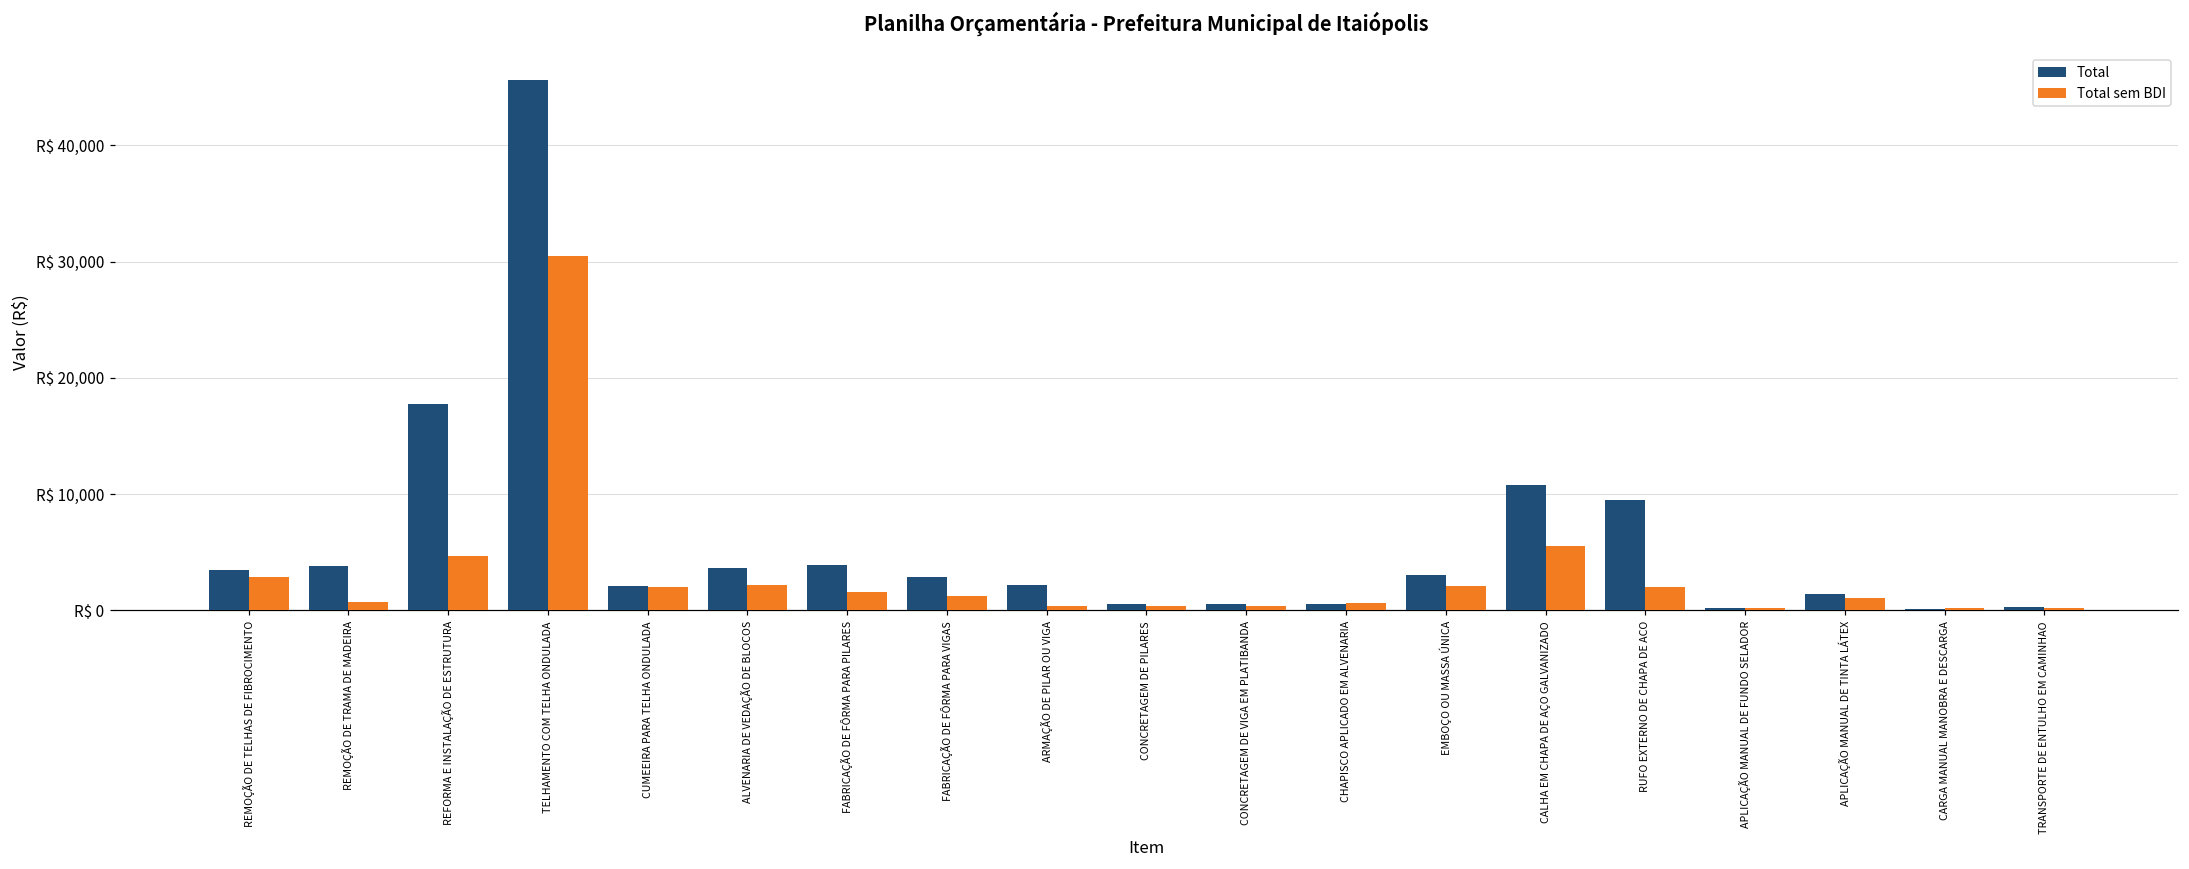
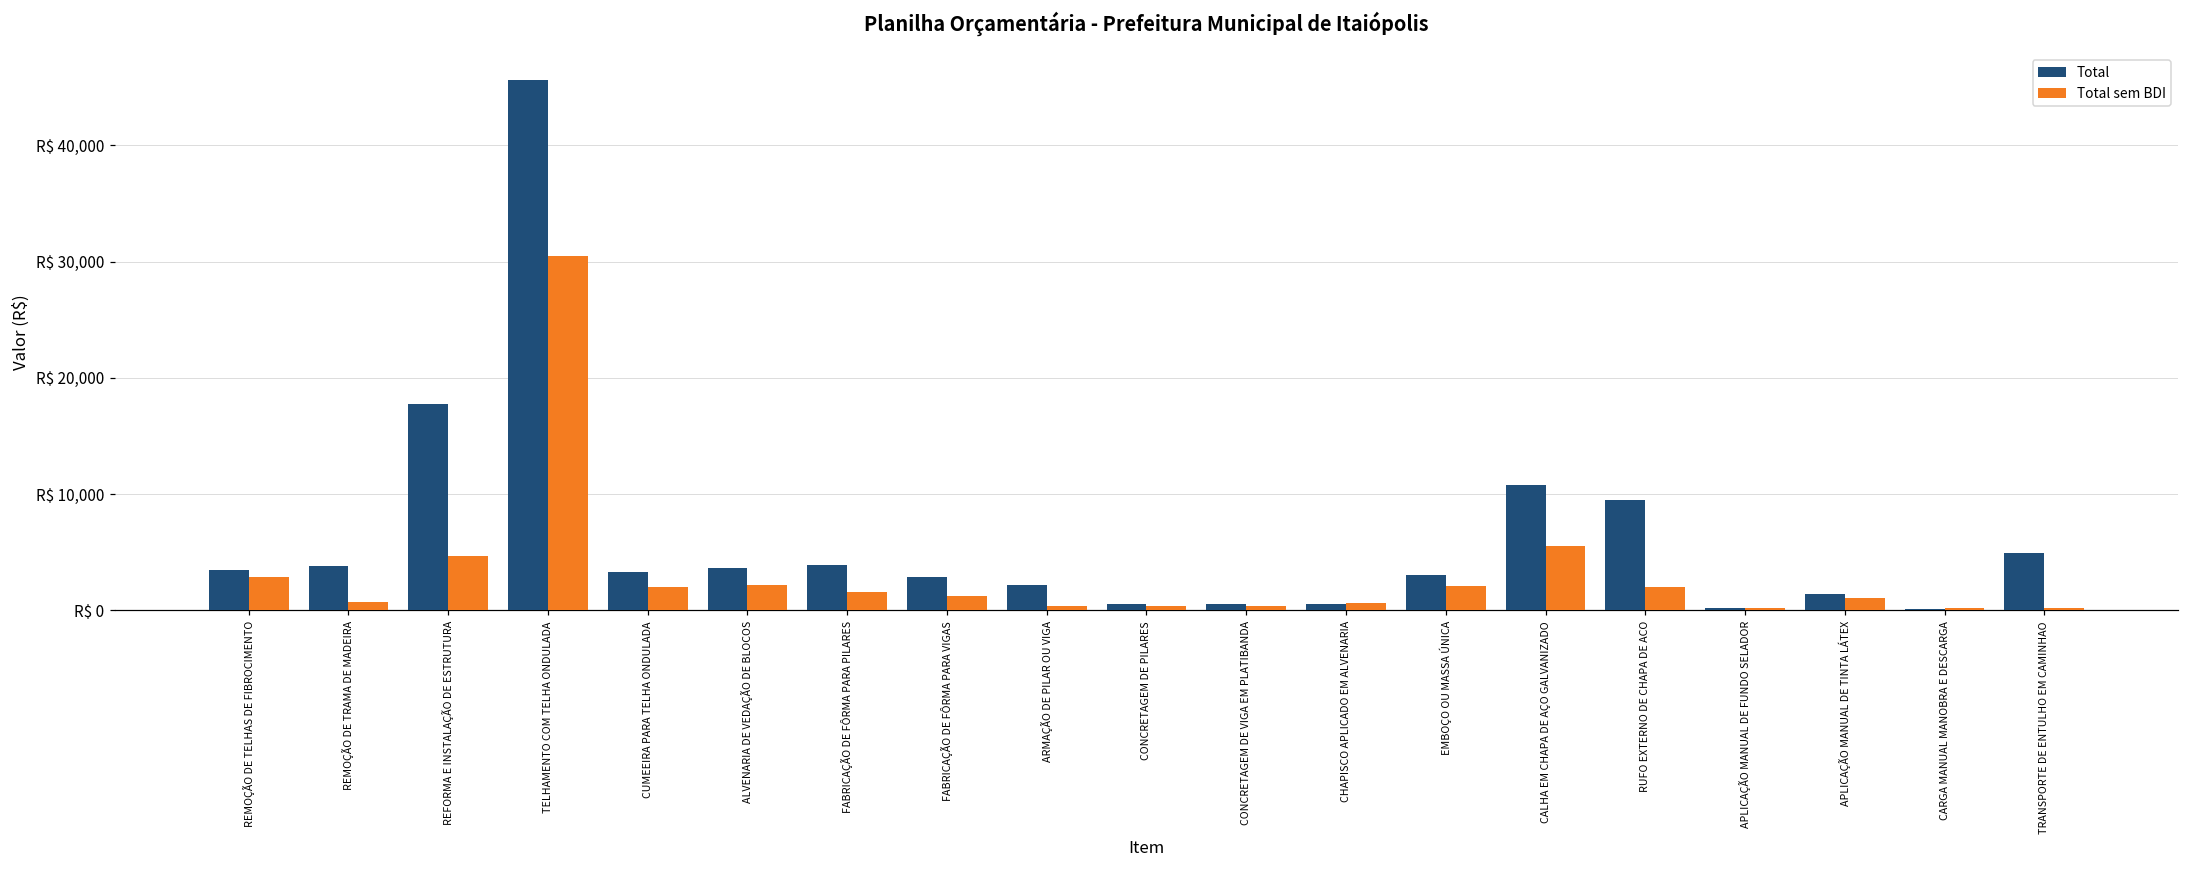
Total, CUMEEIRA PARA TELHA ONDULADA: R$ 2,100 -> R$ 3,300
Total, TRANSPORTE DE ENTULHO EM CAMINHAO: R$ 300 -> R$ 4,900
